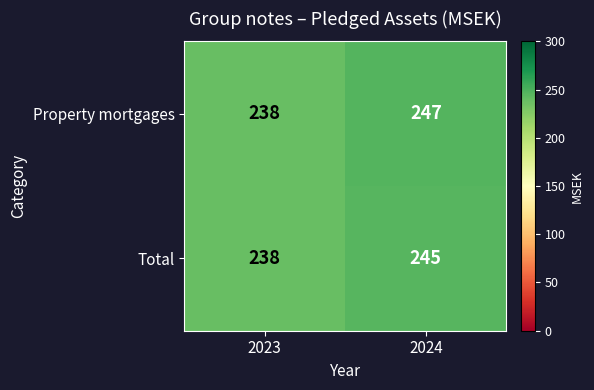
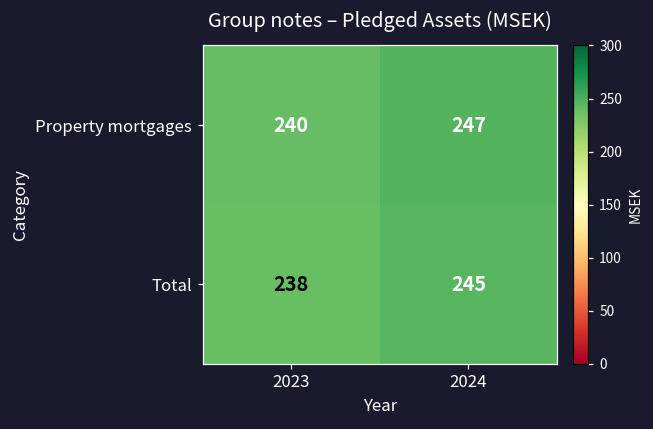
Property mortgages, 2023: 238 -> 240
